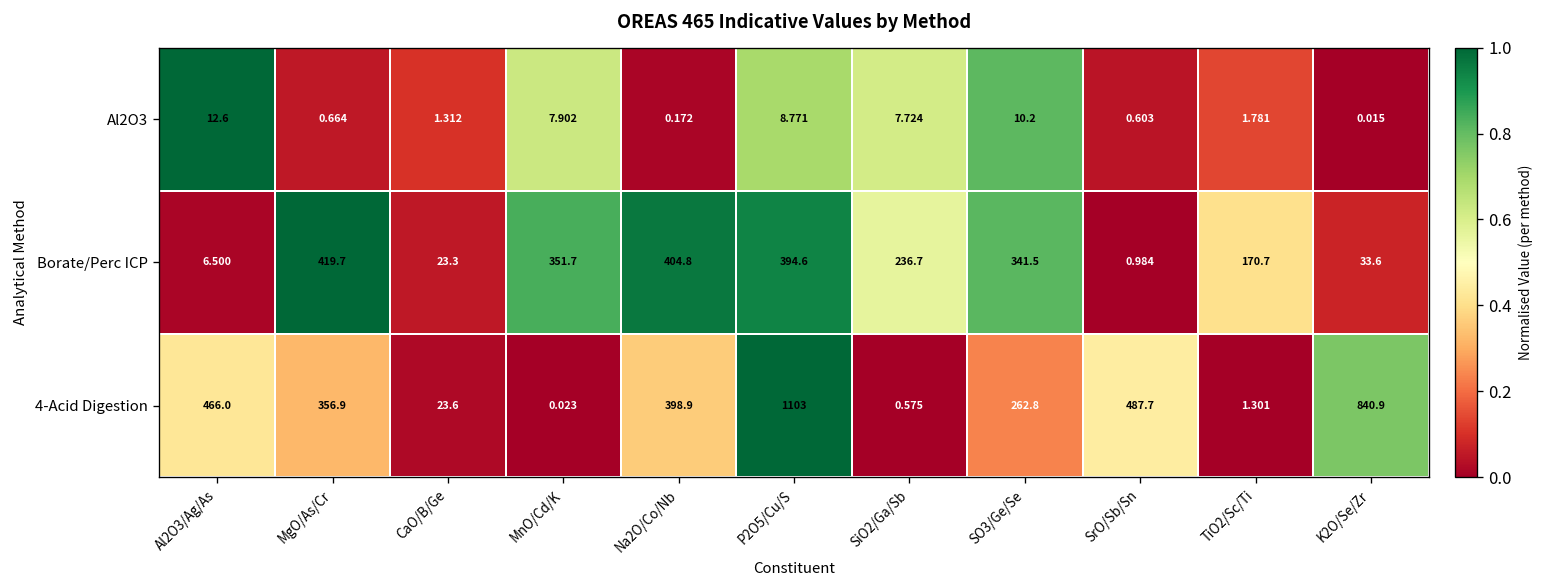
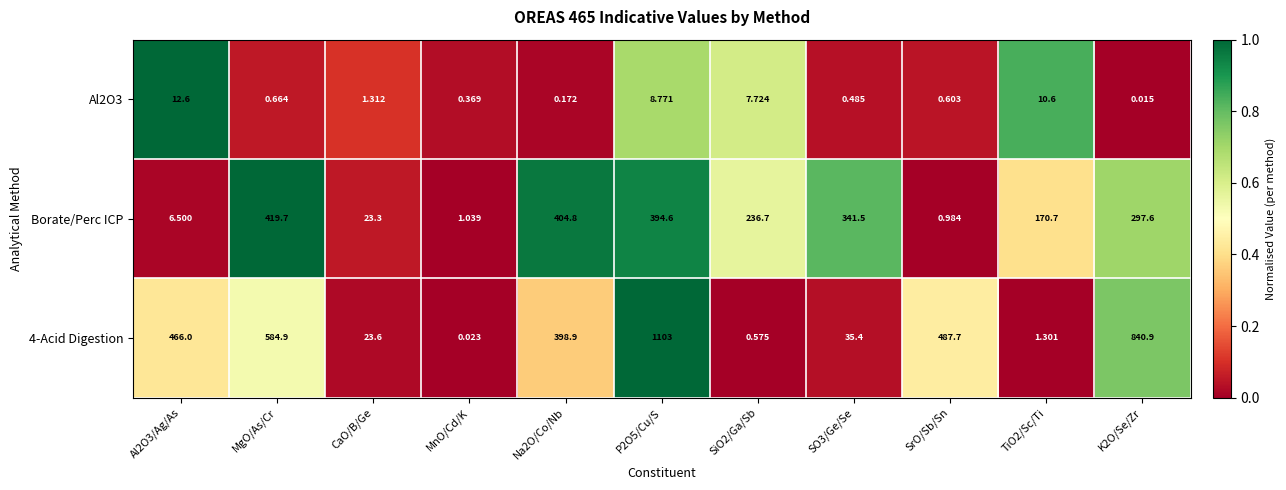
Al2O3, MnO/Cd/K: 7.902 -> 0.369
Al2O3, SO3/Ge/Se: 10.2 -> 0.485
Al2O3, TiO2/Sc/Ti: 1.781 -> 10.6
Borate/Perc ICP, MnO/Cd/K: 351.7 -> 1.039
Borate/Perc ICP, K2O/Se/Zr: 33.6 -> 297.6
4-Acid Digestion, MgO/As/Cr: 356.9 -> 584.9
4-Acid Digestion, SO3/Ge/Se: 262.8 -> 35.4
